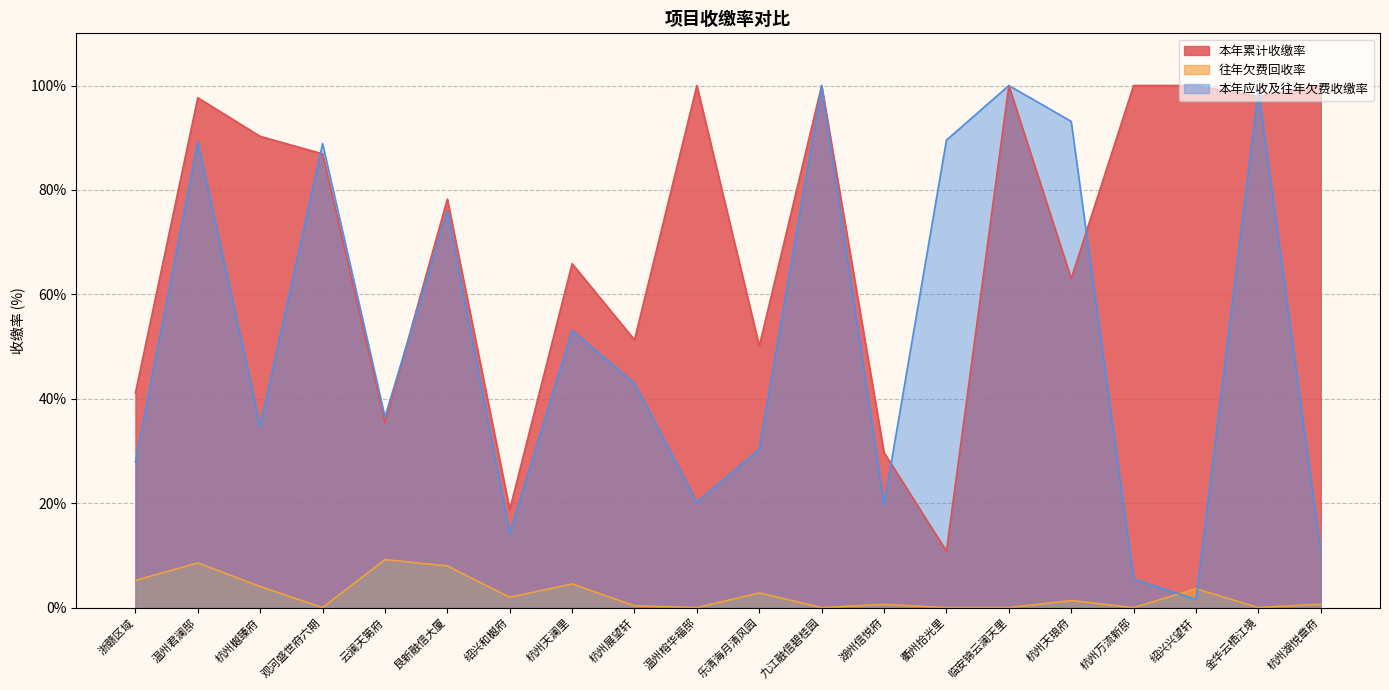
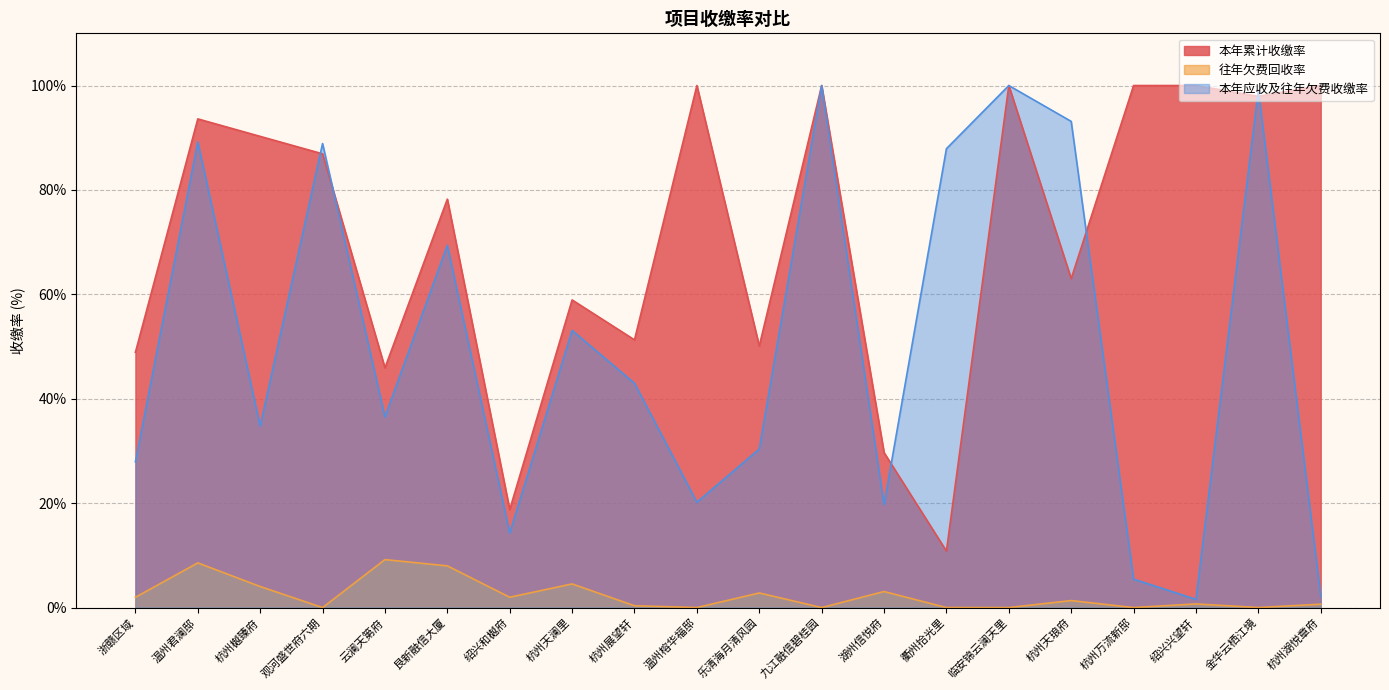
本年累计收缴率, 浙赣区域: 41% -> 49%
往年欠费回收率, 浙赣区域: 5% -> 2%
本年累计收缴率, 温州君澜邸: 98% -> 94%
本年累计收缴率, 云澜天第府: 35% -> 46%
本年应收及往年欠费收缴率, 艮新融信大厦: 76% -> 69%
本年累计收缴率, 杭州天澜里: 66% -> 59%
往年欠费回收率, 湖州信悦府: 1% -> 3%
本年应收及往年欠费收缴率, 衢州拾光里: 90% -> 88%
往年欠费回收率, 绍兴兴望轩: 4% -> 1%
本年应收及往年欠费收缴率, 杭州湖悦章府: 11% -> 2%
